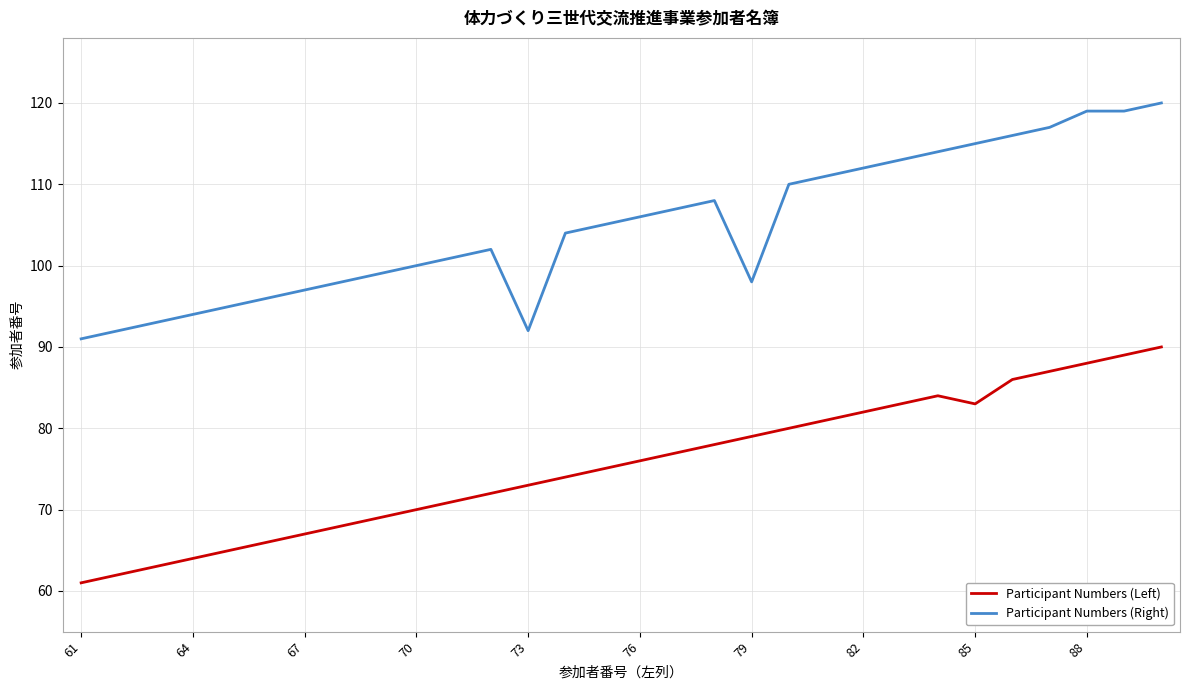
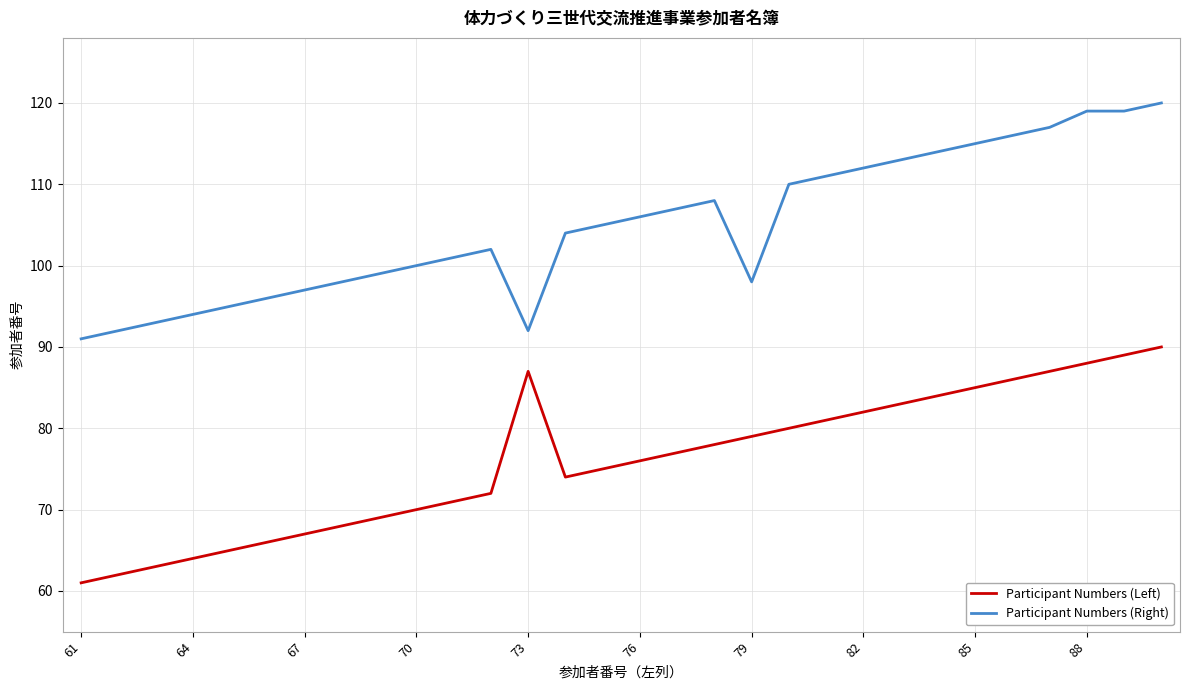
Participant Numbers (Left), 73: 73 -> 87
Participant Numbers (Left), 85: 83 -> 85
